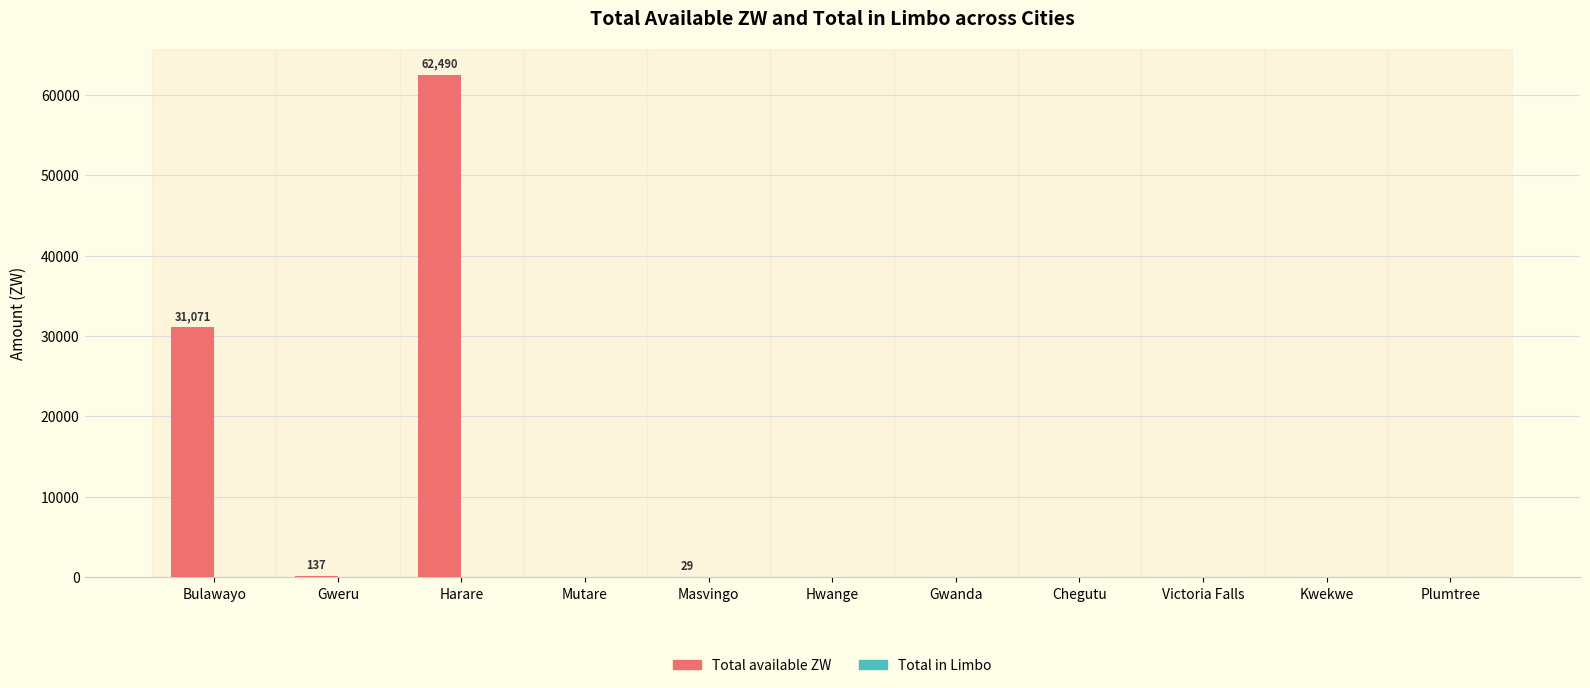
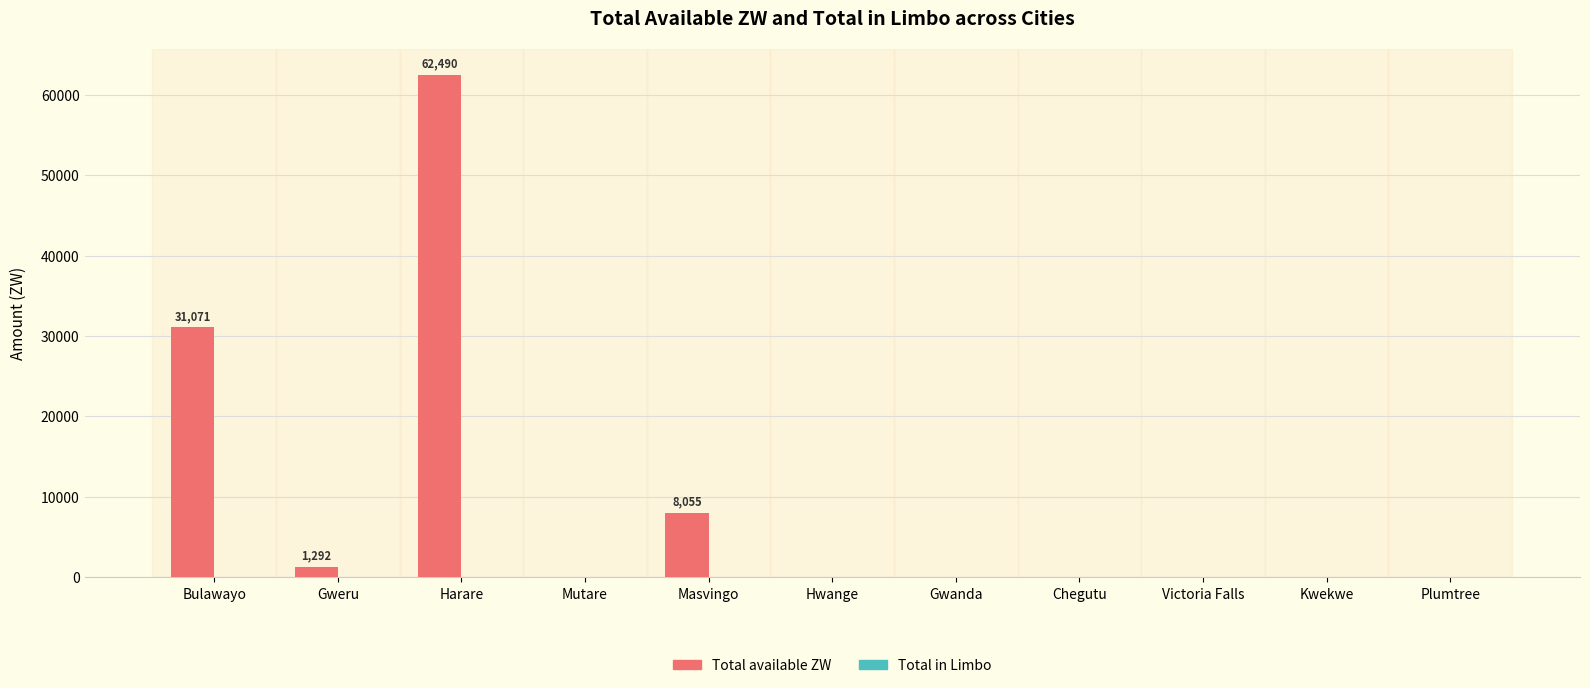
Total available ZW, Gweru: 137 -> 1,292
Total available ZW, Masvingo: 29 -> 8,055
